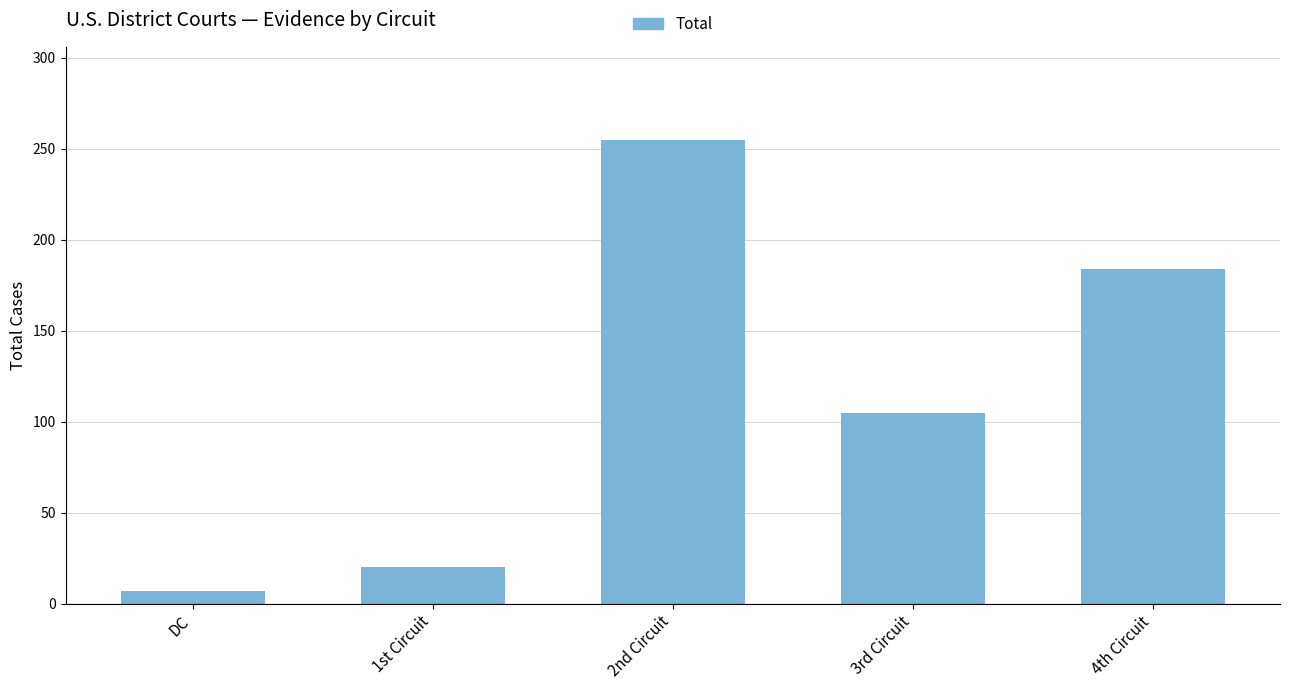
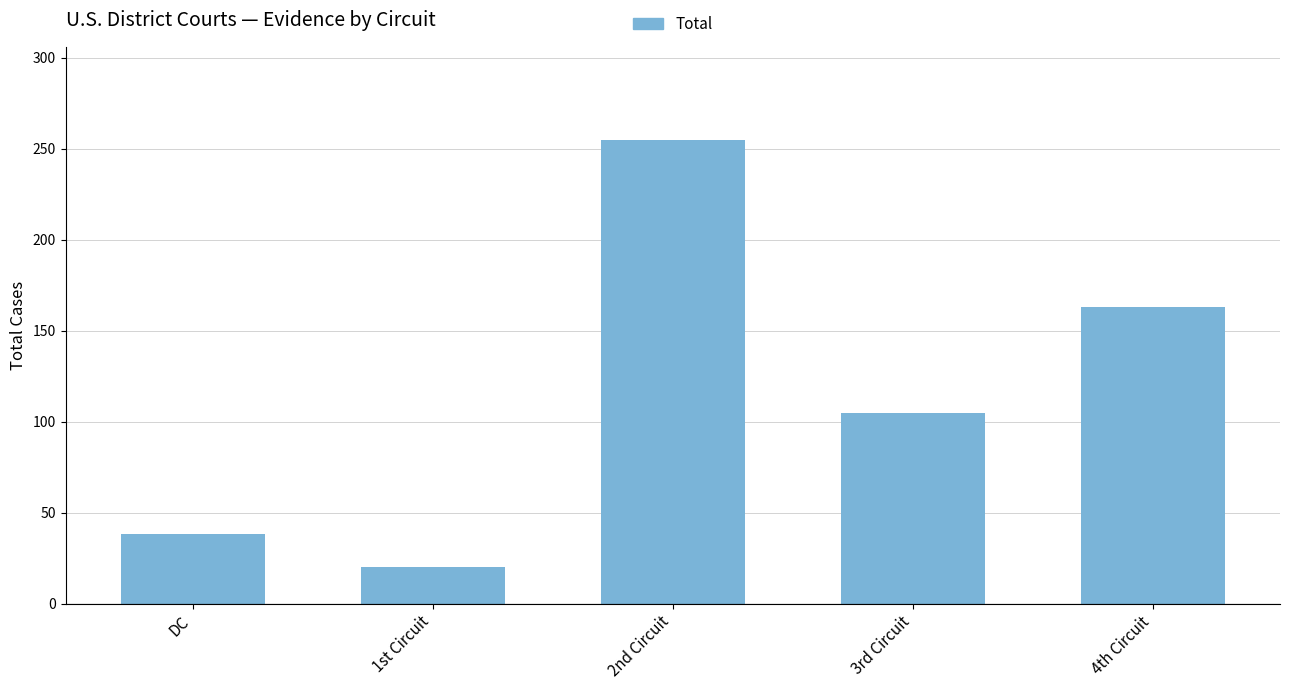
DC: 7 -> 38
4th Circuit: 184 -> 163
